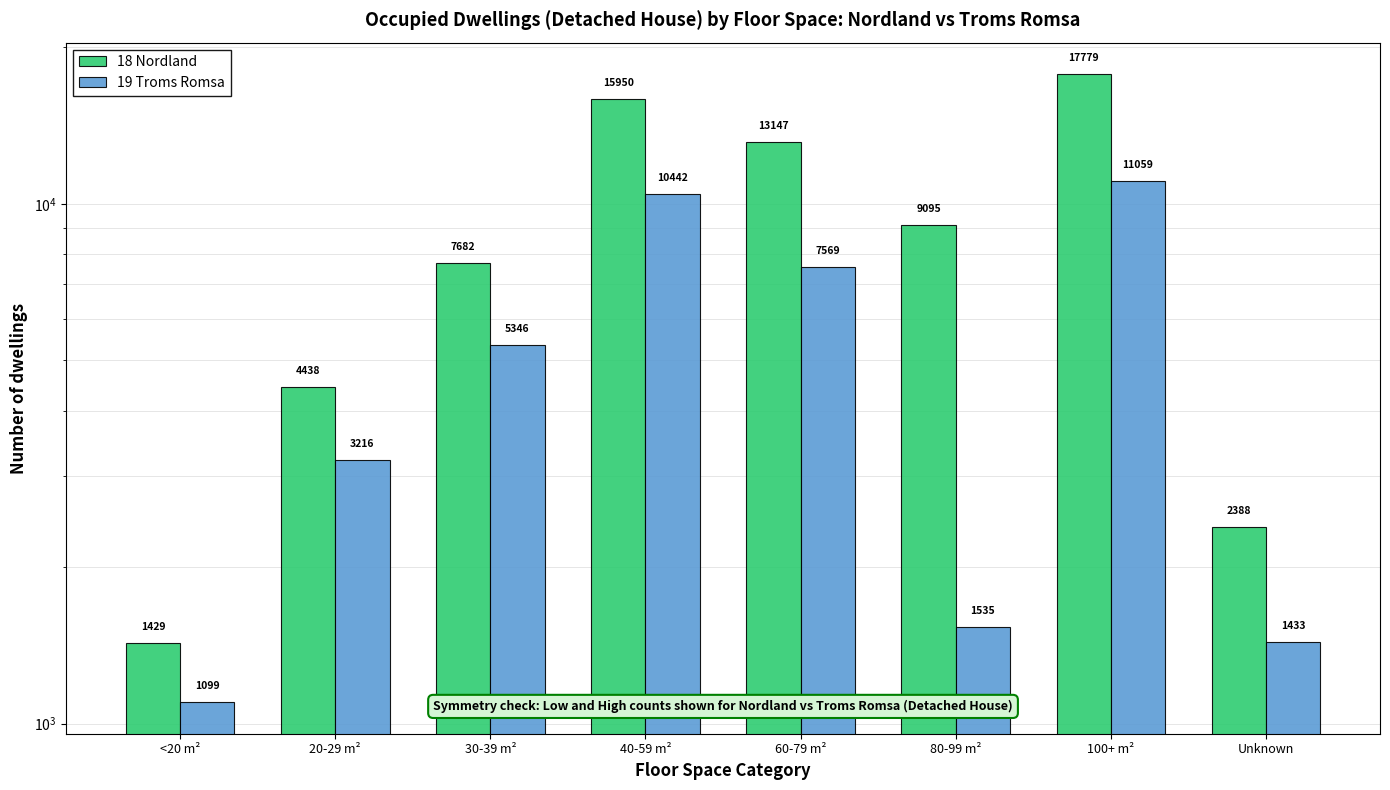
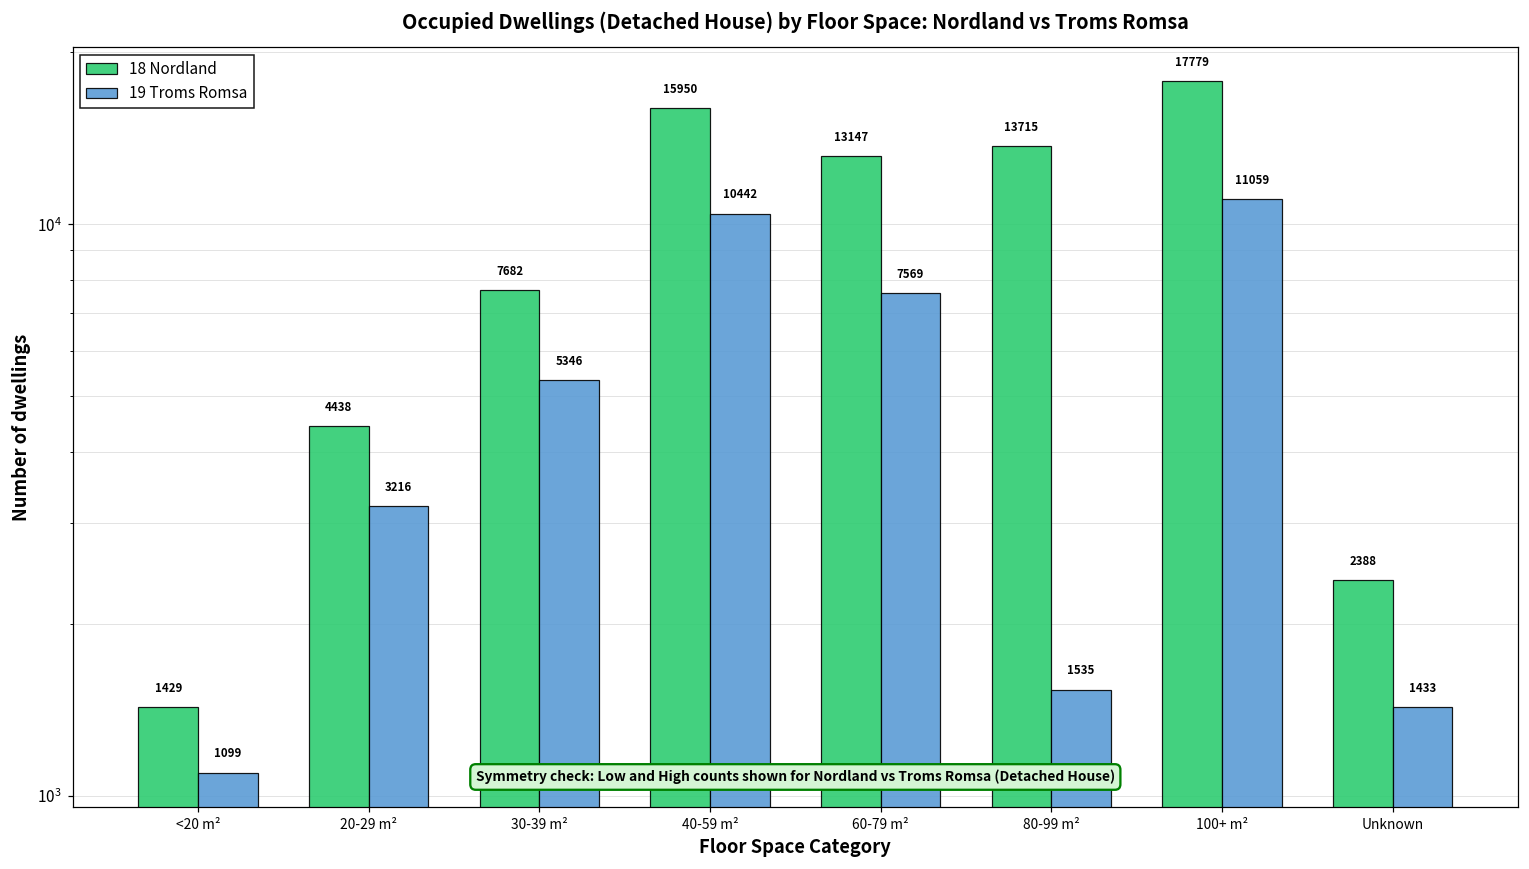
18 Nordland, 80-99 m²: 9095 -> 13715
